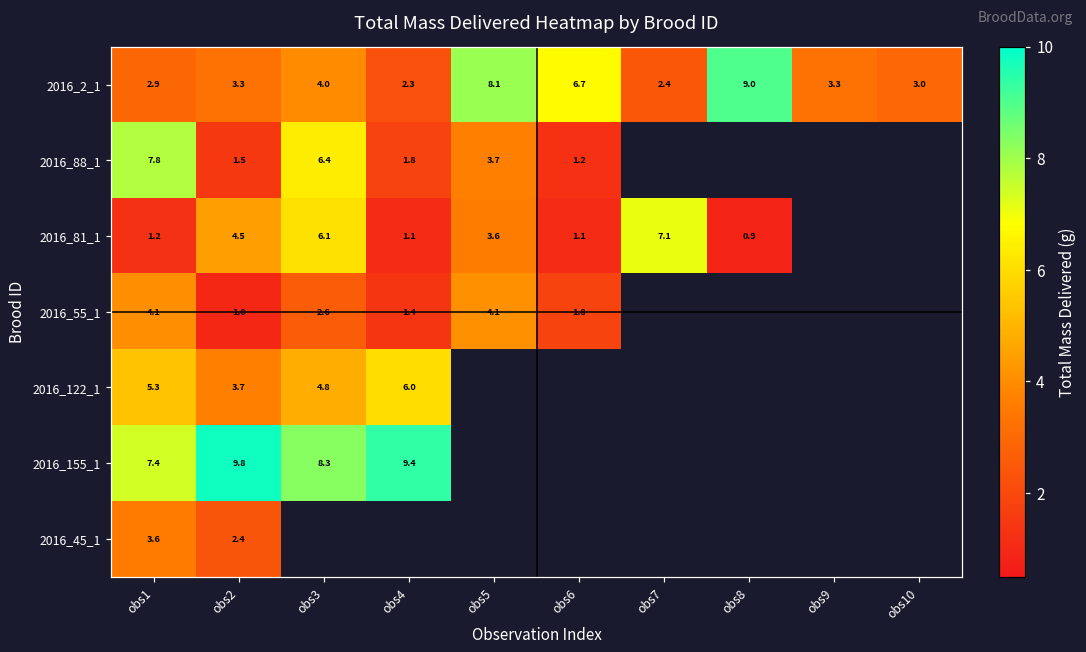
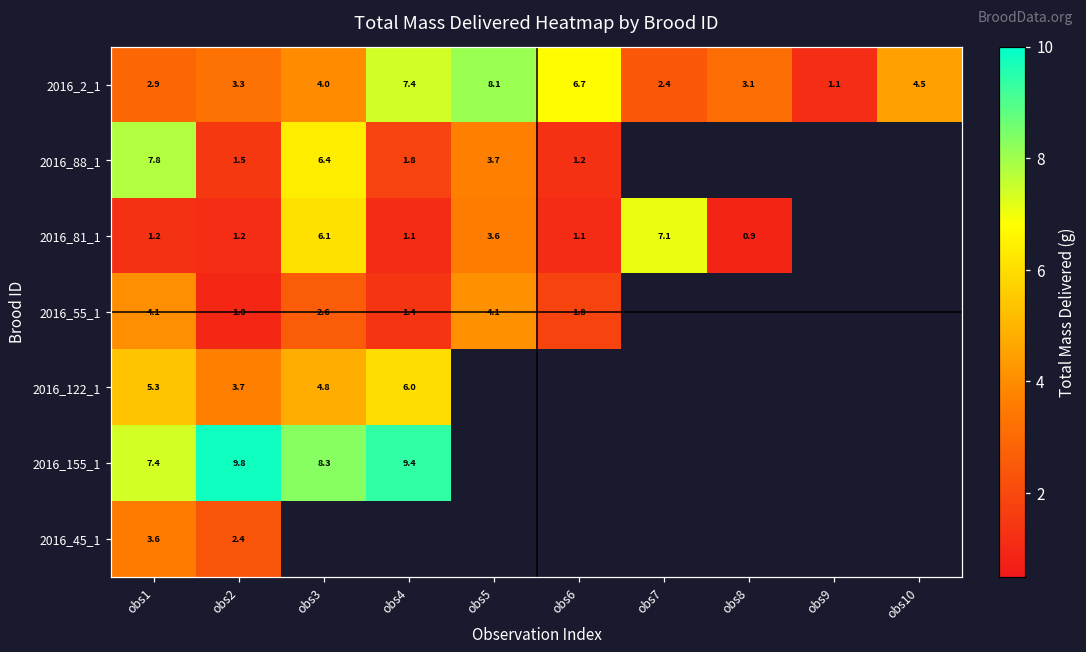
2016_2_1, obs4: 2.3 -> 7.4
2016_2_1, obs8: 9.0 -> 3.1
2016_2_1, obs9: 3.3 -> 1.1
2016_2_1, obs10: 3.0 -> 4.5
2016_81_1, obs2: 4.5 -> 1.2
